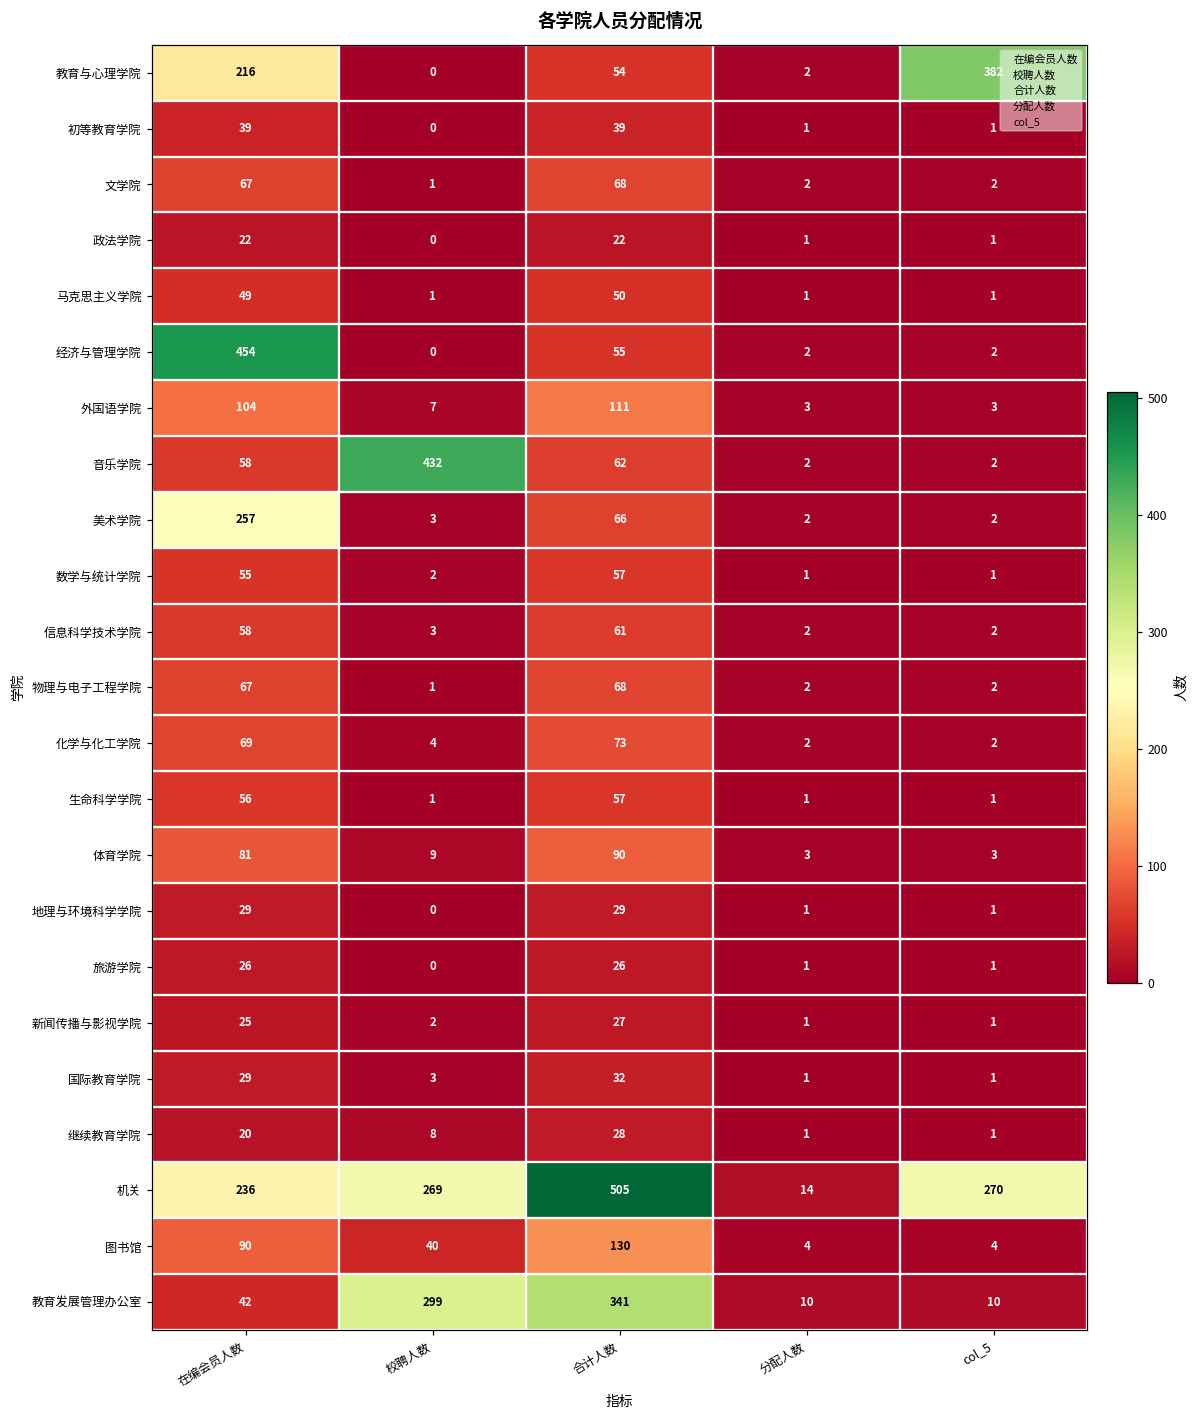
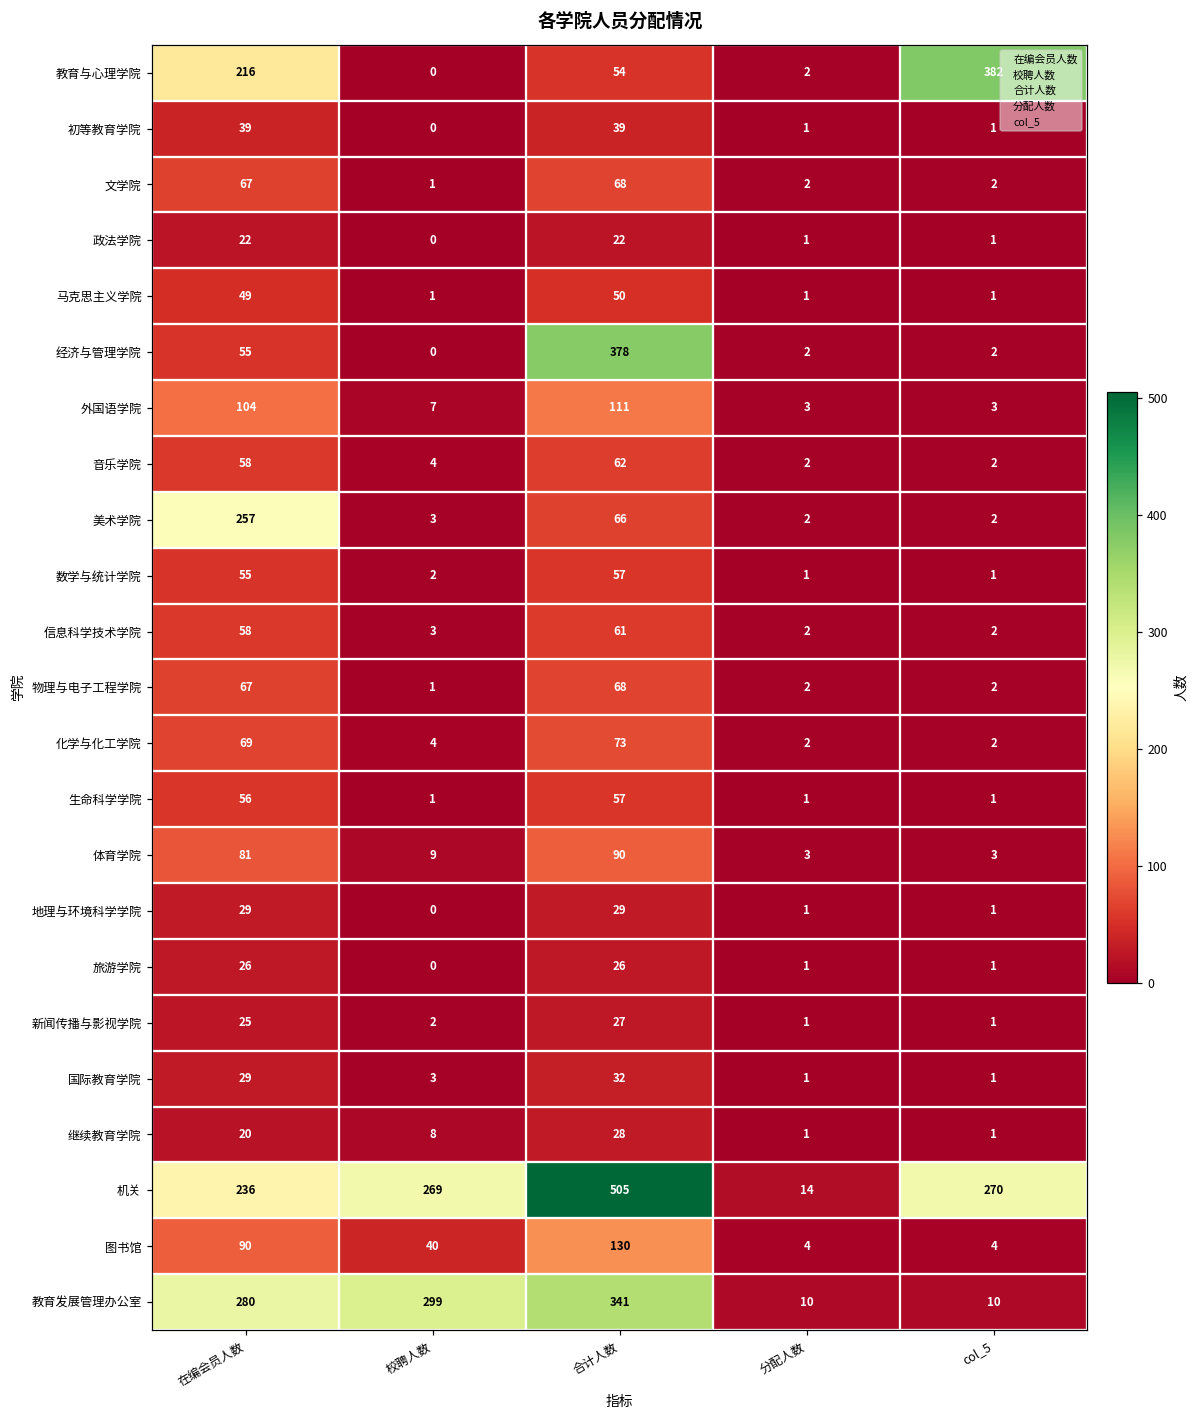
经济与管理学院, 在编会员人数: 454 -> 55
经济与管理学院, 合计人数: 55 -> 378
音乐学院, 校聘人数: 432 -> 4
教育发展管理办公室, 在编会员人数: 42 -> 280
